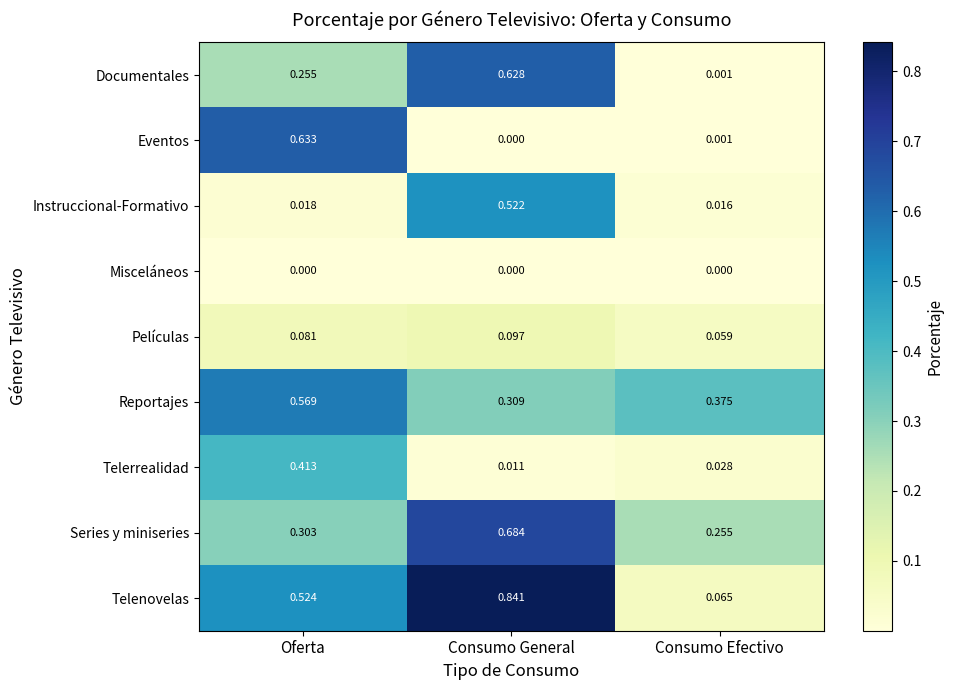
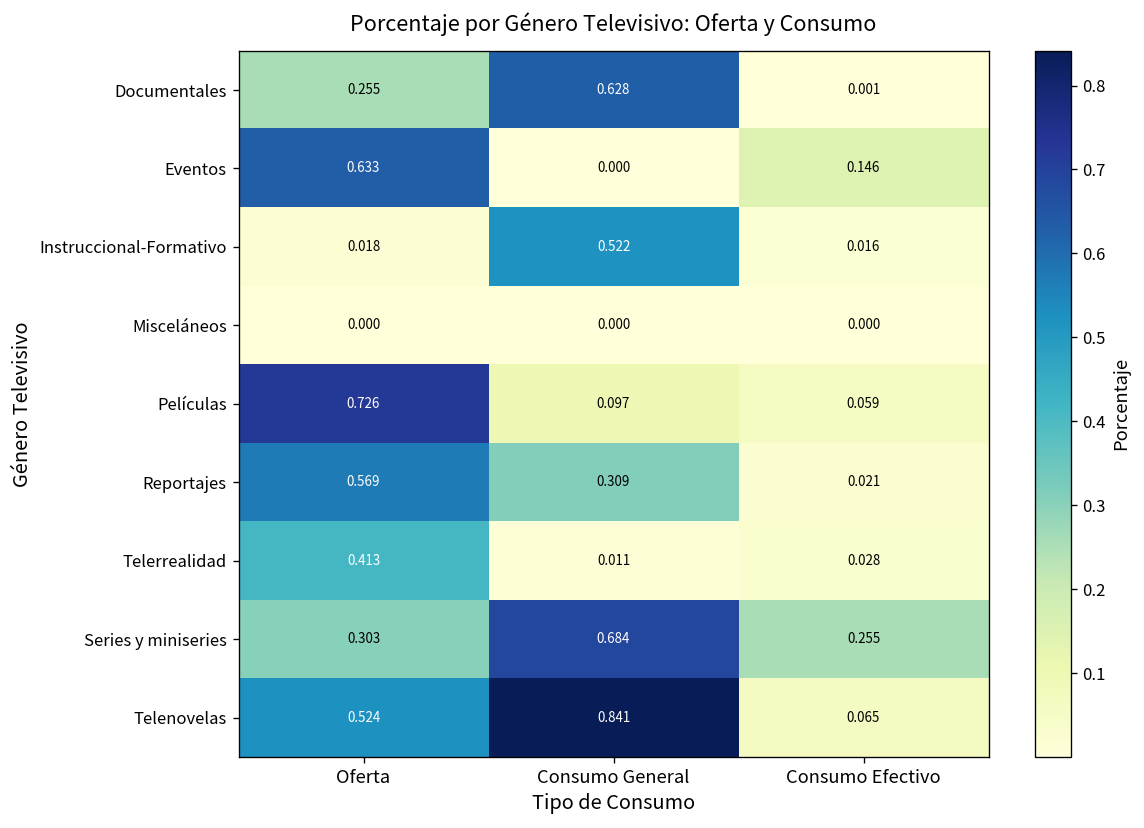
Eventos, Consumo Efectivo: 0.001 -> 0.146
Películas, Oferta: 0.081 -> 0.726
Reportajes, Consumo Efectivo: 0.375 -> 0.021
